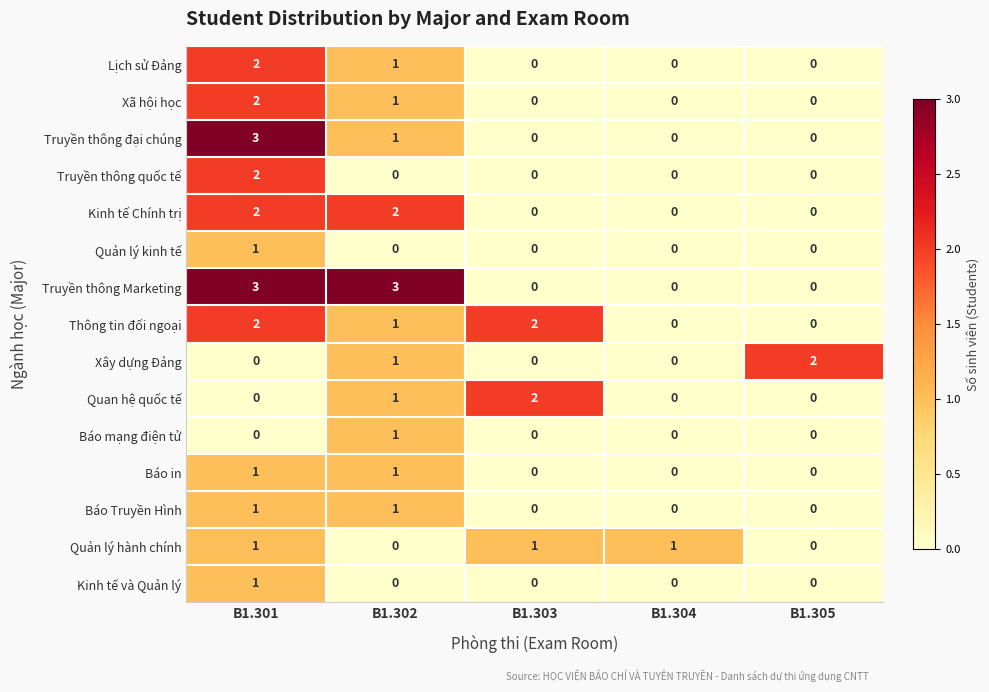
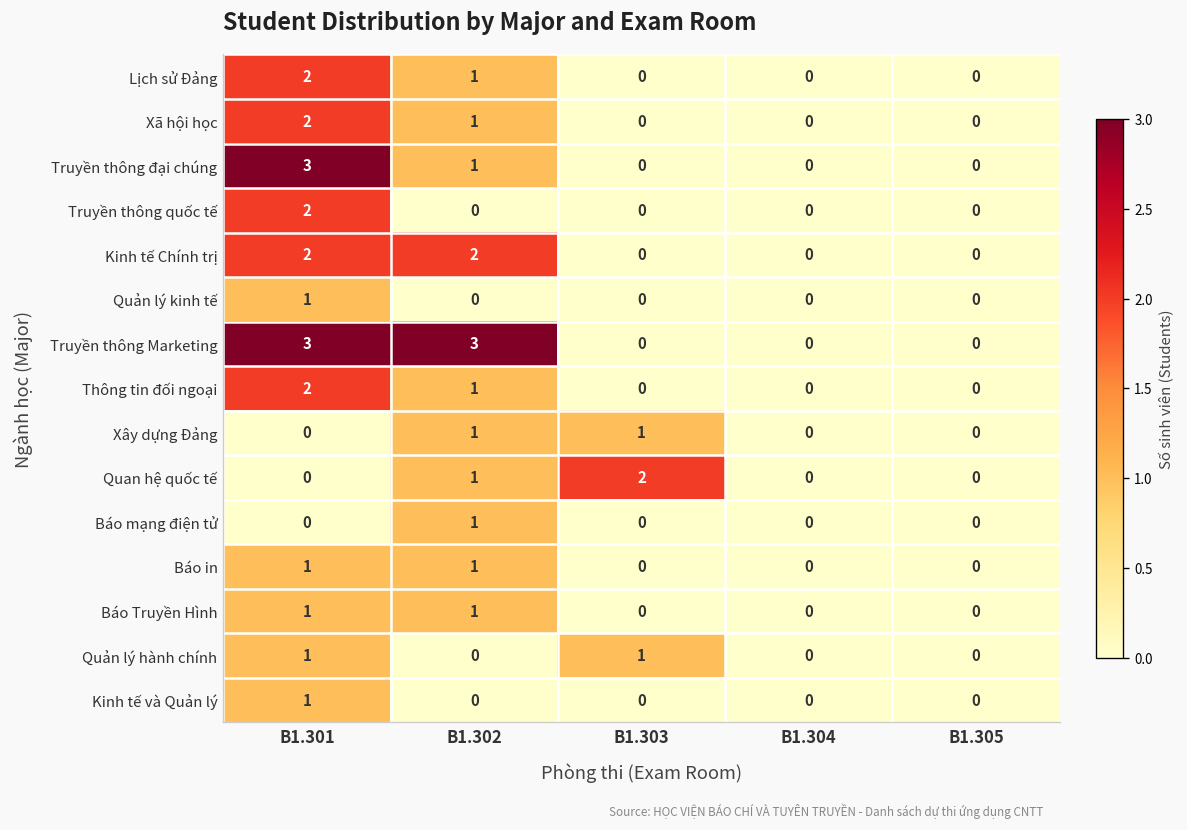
Thông tin đối ngoại, B1.303: 2 -> 0
Xây dựng Đảng, B1.303: 0 -> 1
Xây dựng Đảng, B1.305: 2 -> 0
Quản lý hành chính, B1.304: 1 -> 0
